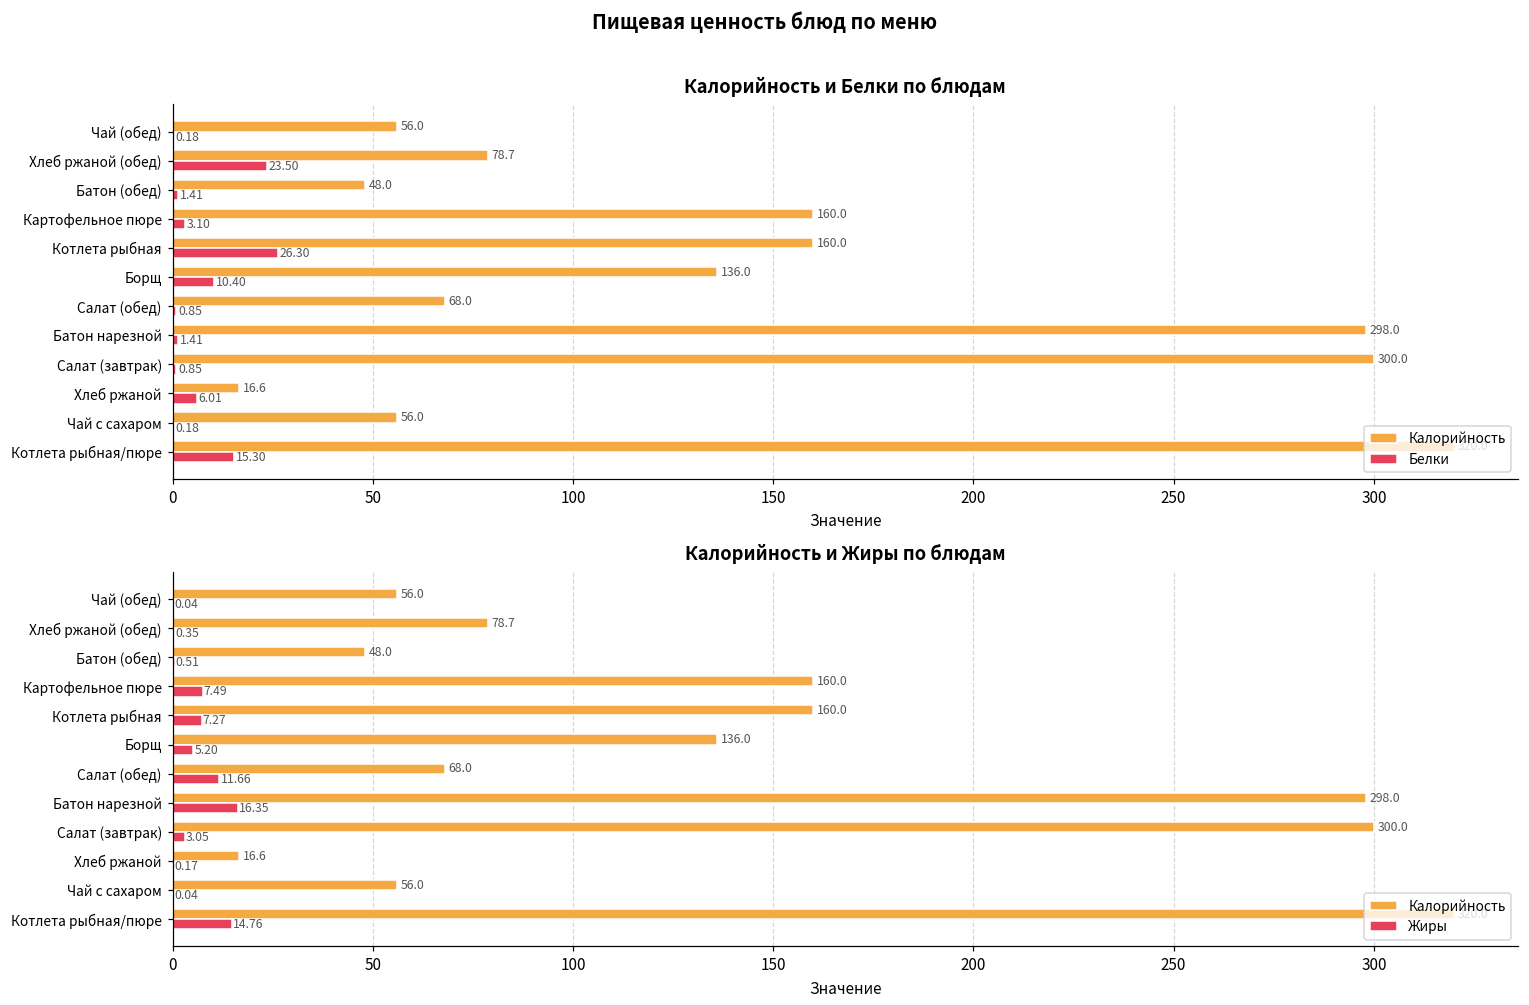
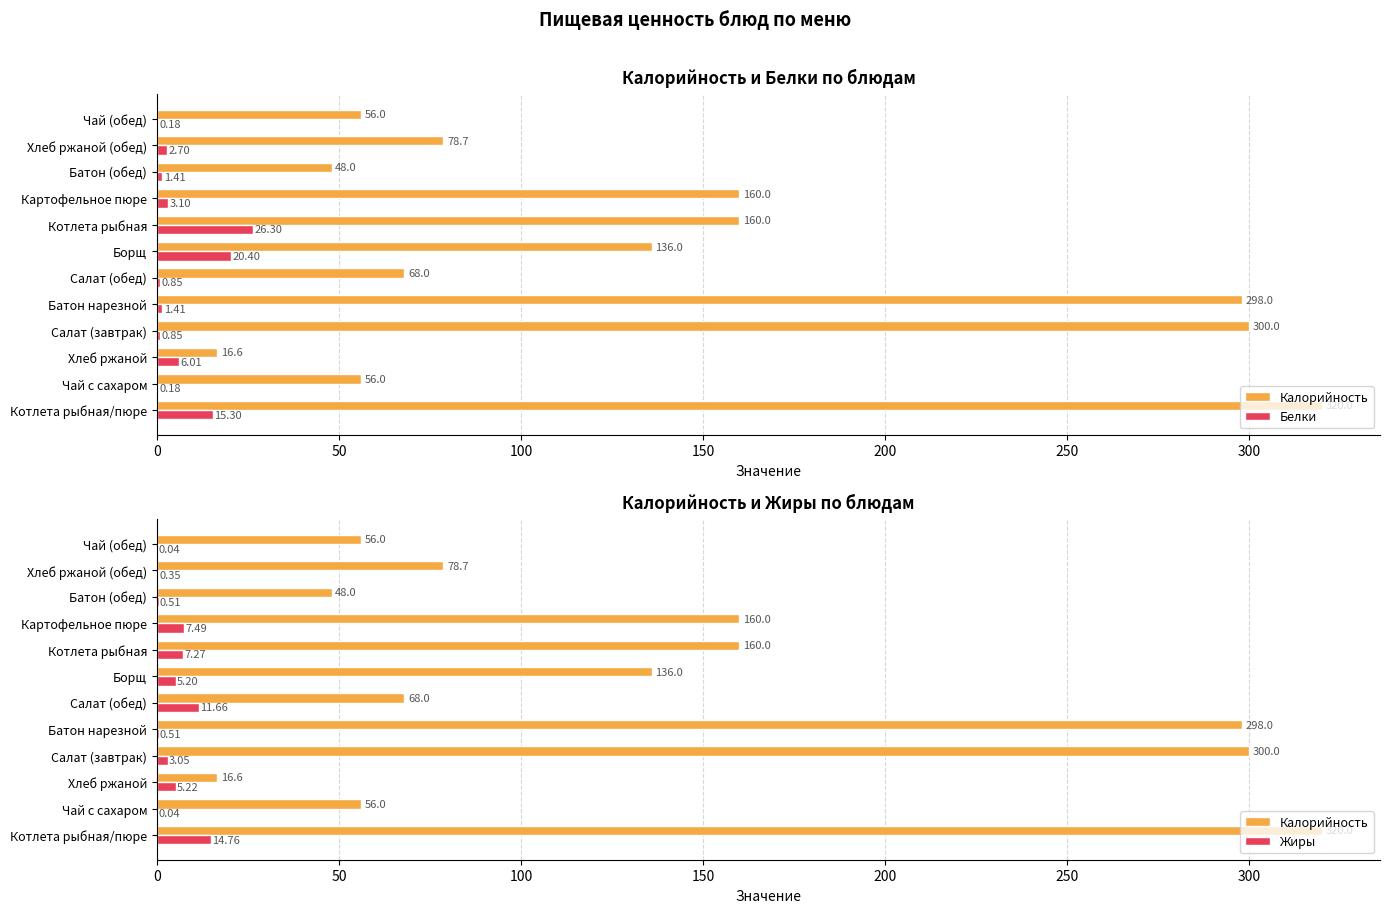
Калорийность и Белки по блюдам, Белки, Хлеб ржаной (обед): 23.50 -> 2.70
Калорийность и Белки по блюдам, Белки, Борщ: 10.40 -> 20.40
Калорийность и Жиры по блюдам, Жиры, Батон нарезной: 16.35 -> 0.51
Калорийность и Жиры по блюдам, Жиры, Хлеб ржаной: 0.17 -> 5.22
